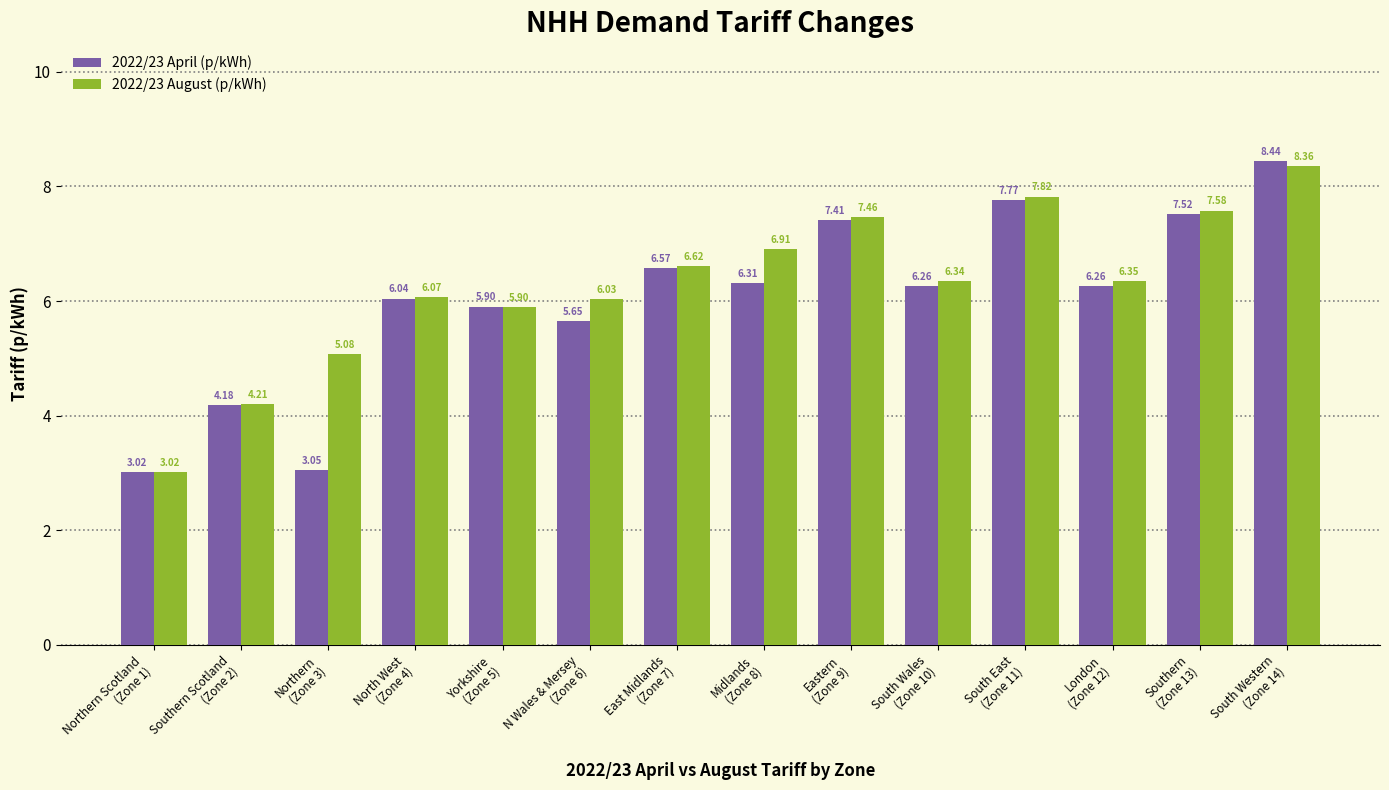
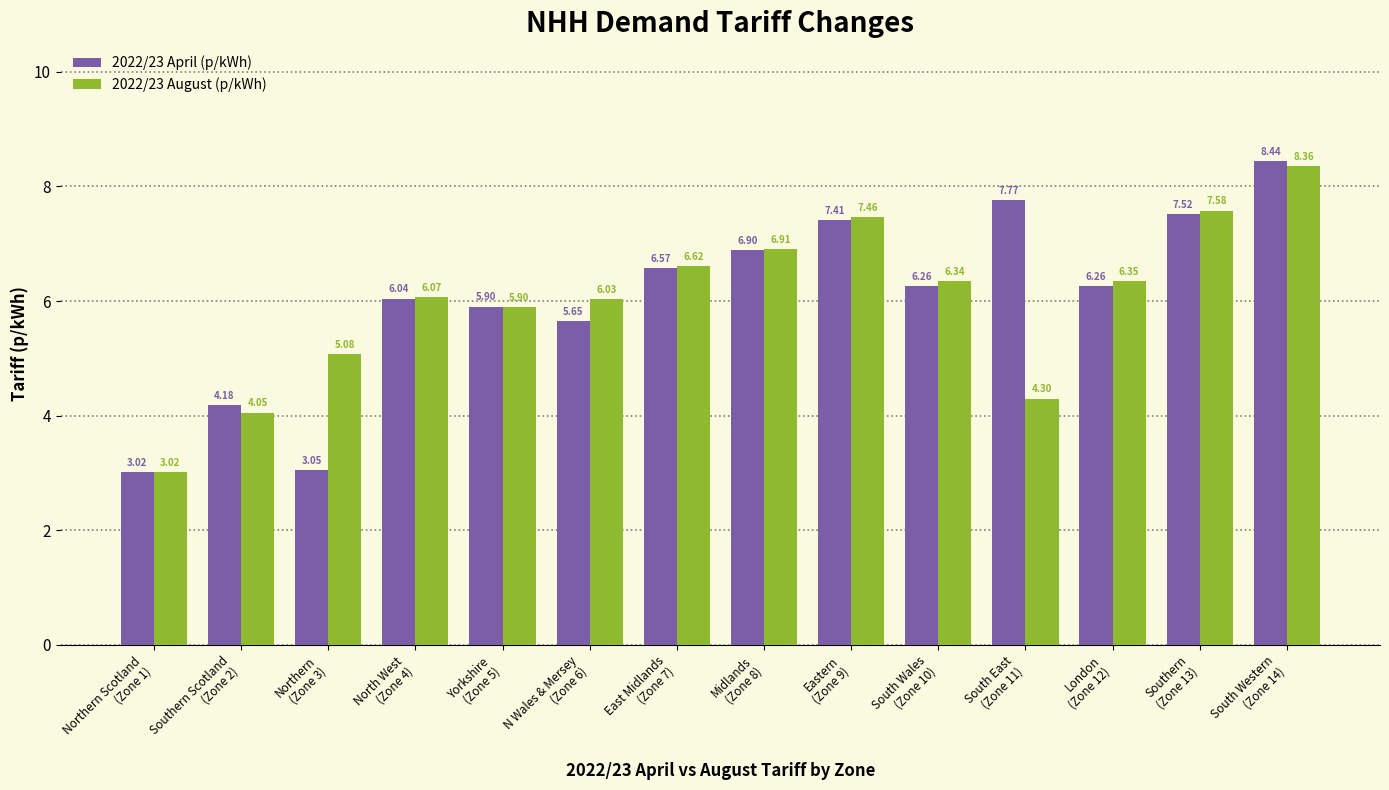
2022/23 August (p/kWh), Southern Scotland (Zone 2): 4.21 -> 4.05
2022/23 April (p/kWh), Midlands (Zone 8): 6.31 -> 6.90
2022/23 August (p/kWh), South East (Zone 11): 7.82 -> 4.30
